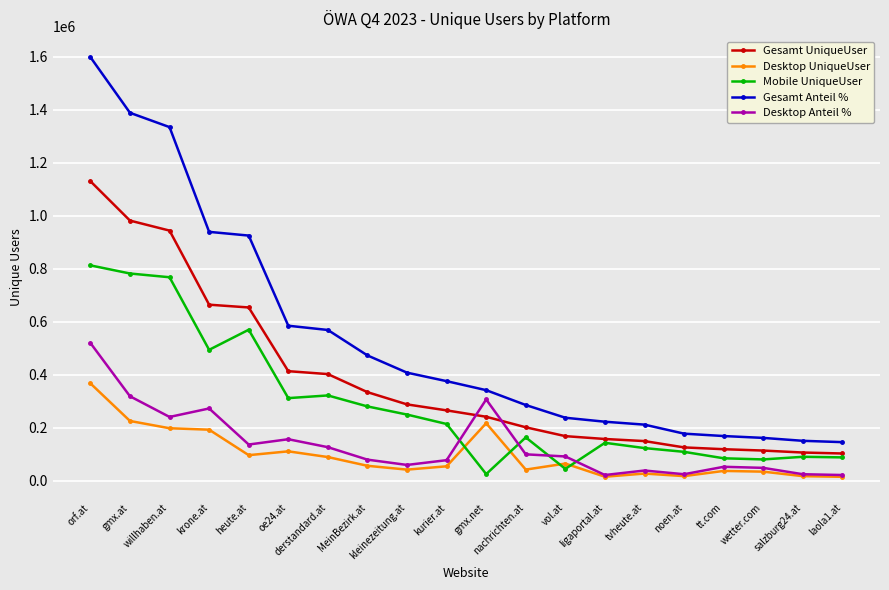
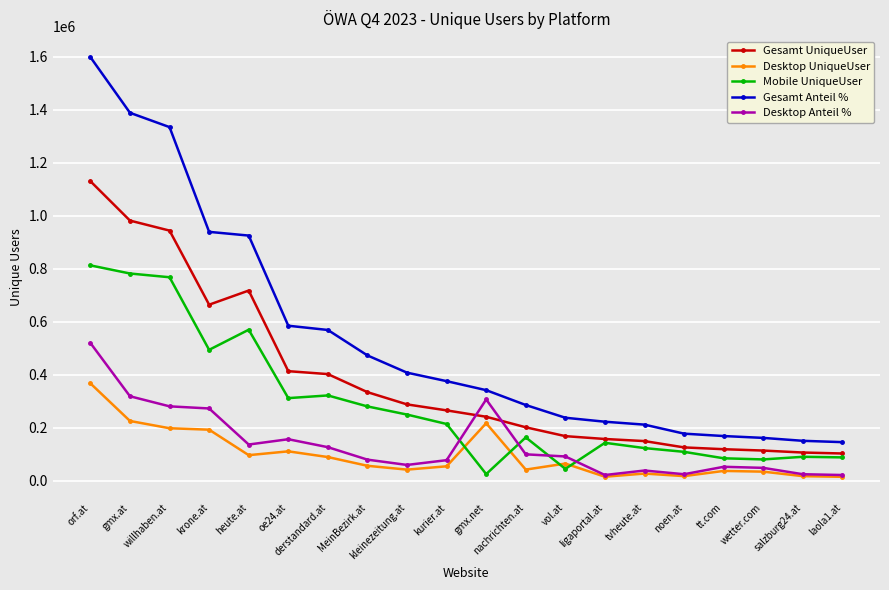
Desktop Anteil %, willhaben.at: 240000 -> 280000
Gesamt UniqueUser, heute.at: 650000 -> 720000
